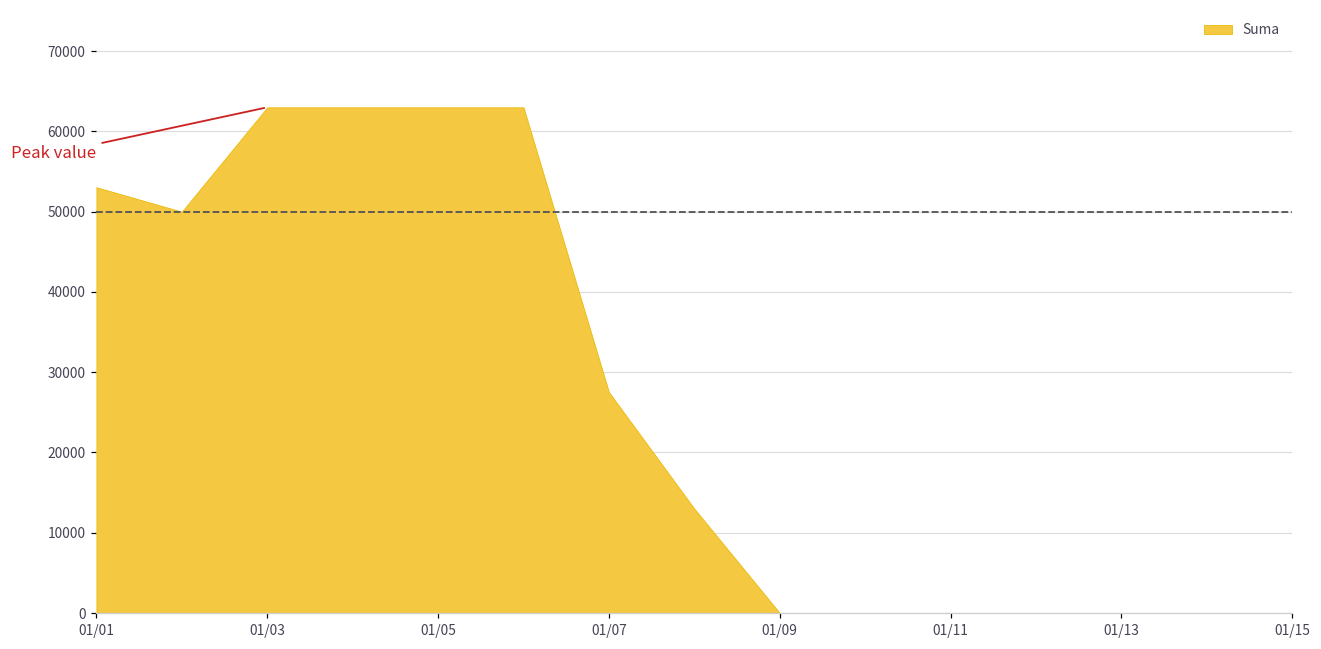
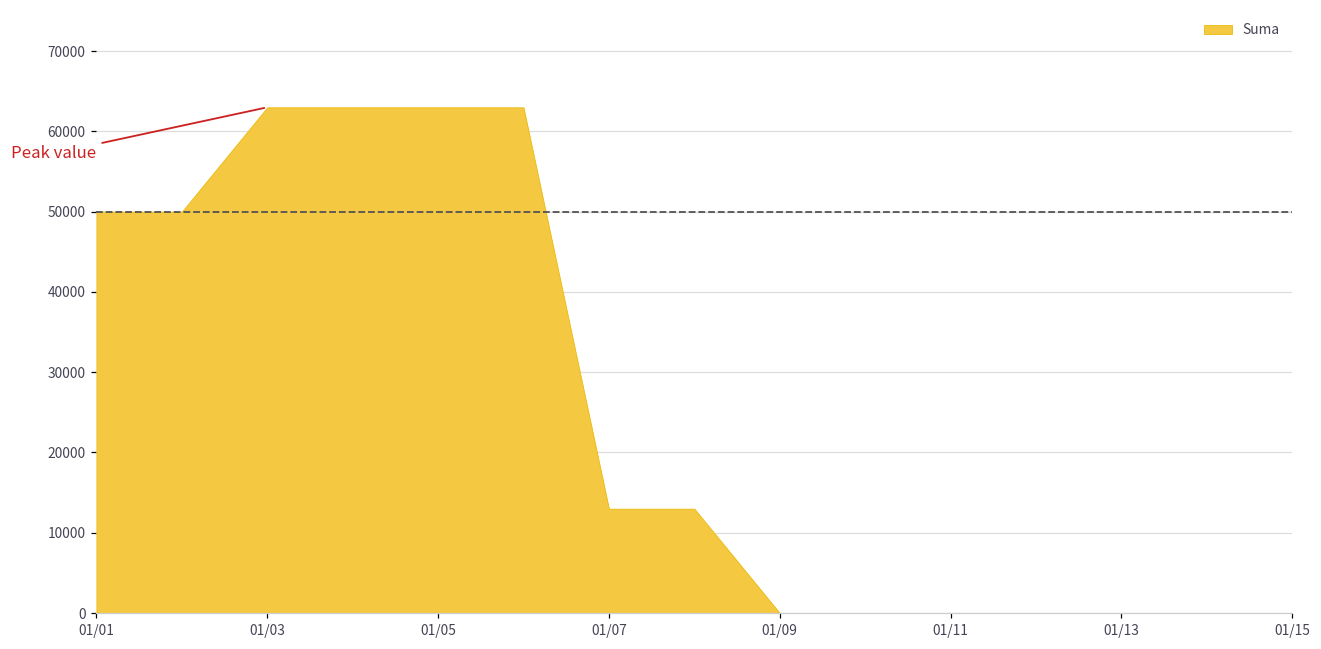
01/01: 53000 -> 50000
01/07: 28000 -> 13000
